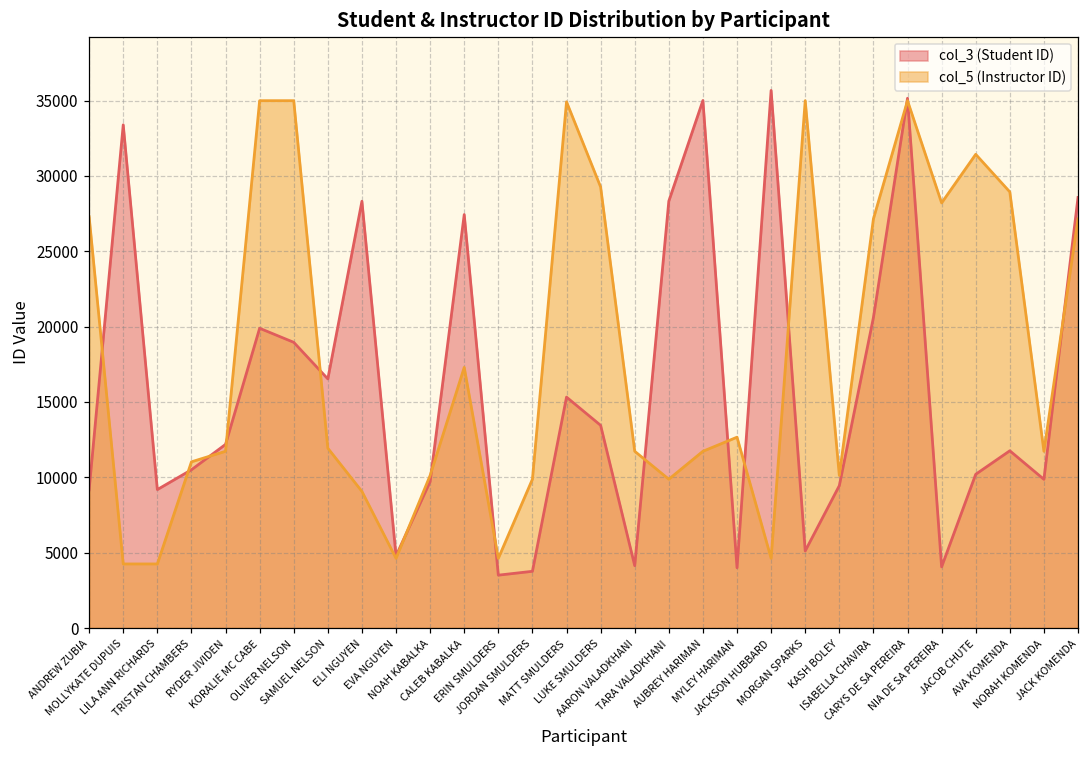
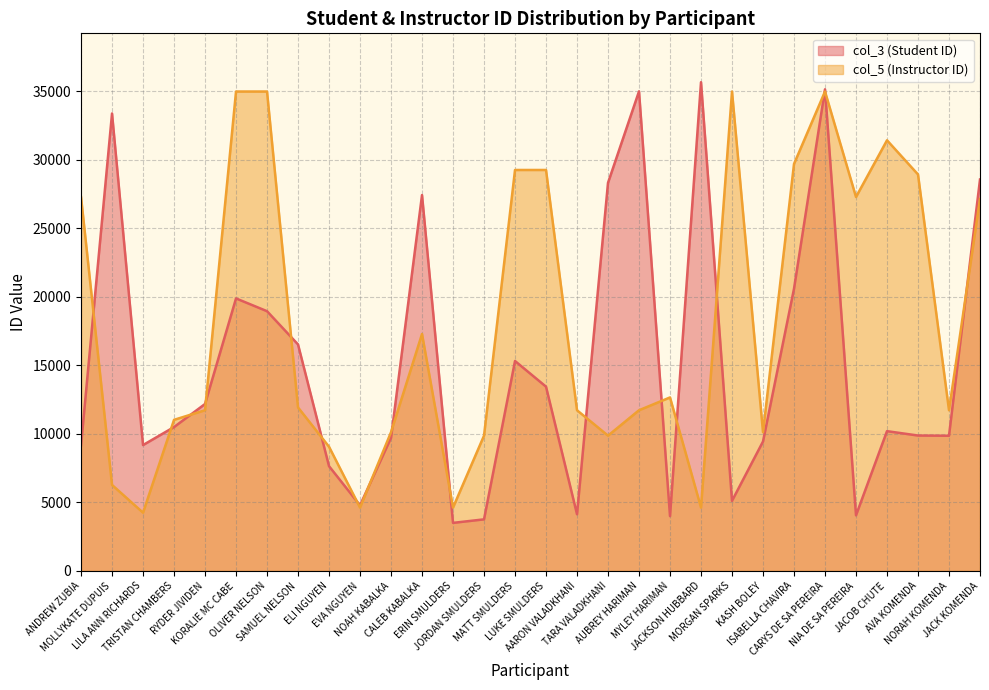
col_5 (Instructor ID), MOLLYKATE DUPUIS: 4300 -> 6300
col_3 (Student ID), ELI NGUYEN: 28300 -> 7600
col_5 (Instructor ID), MATT SMULDERS: 34900 -> 29300
col_5 (Instructor ID), ISABELLA CHAVIRA: 27200 -> 29700
col_5 (Instructor ID), NIA DE SA PEREIRA: 28200 -> 27300
col_3 (Student ID), AVA KOMENDA: 11800 -> 9900
